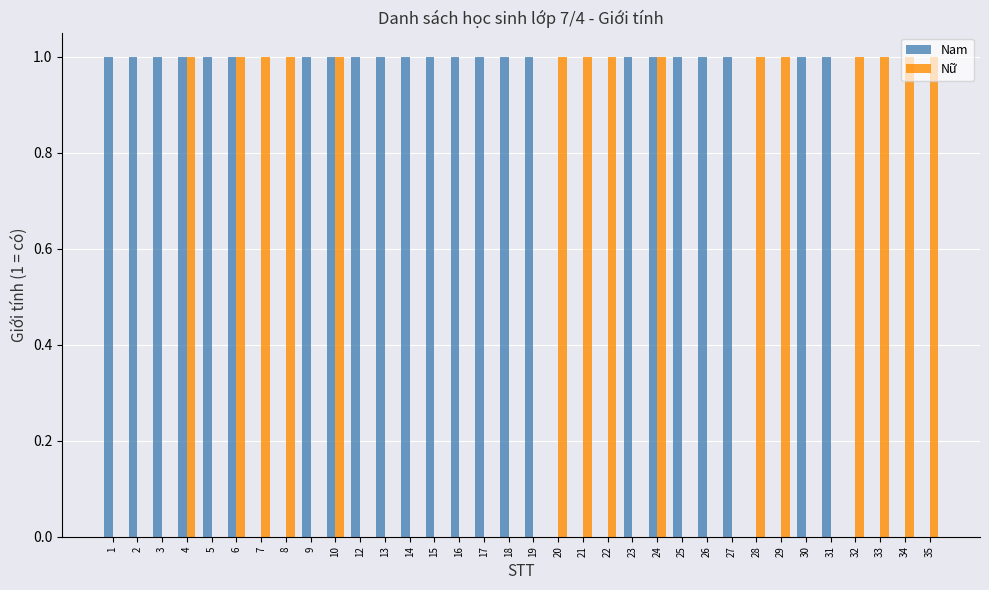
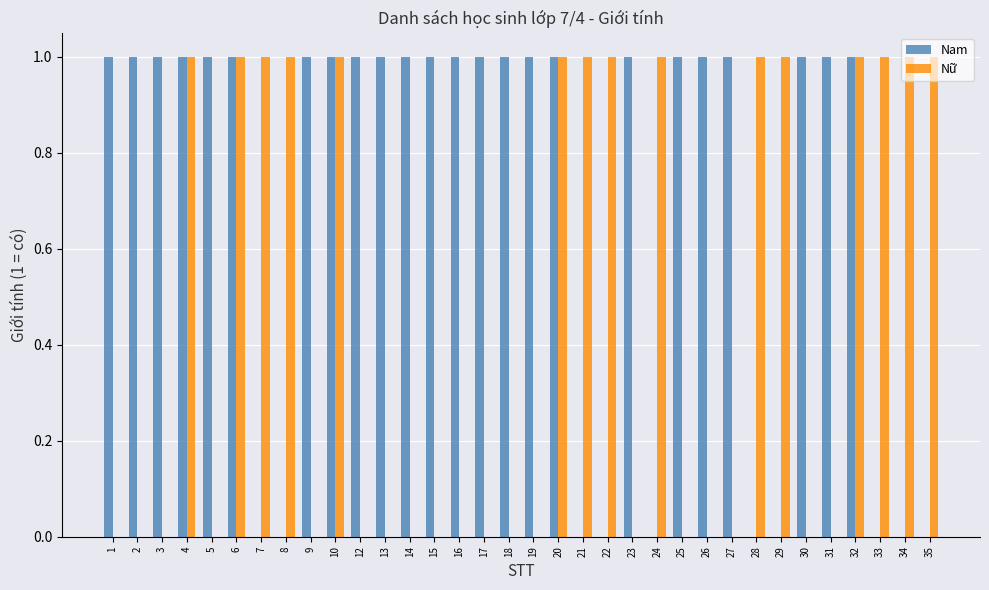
Nam, 20: 0 -> 1
Nam, 24: 1 -> 0
Nam, 32: 0 -> 1
